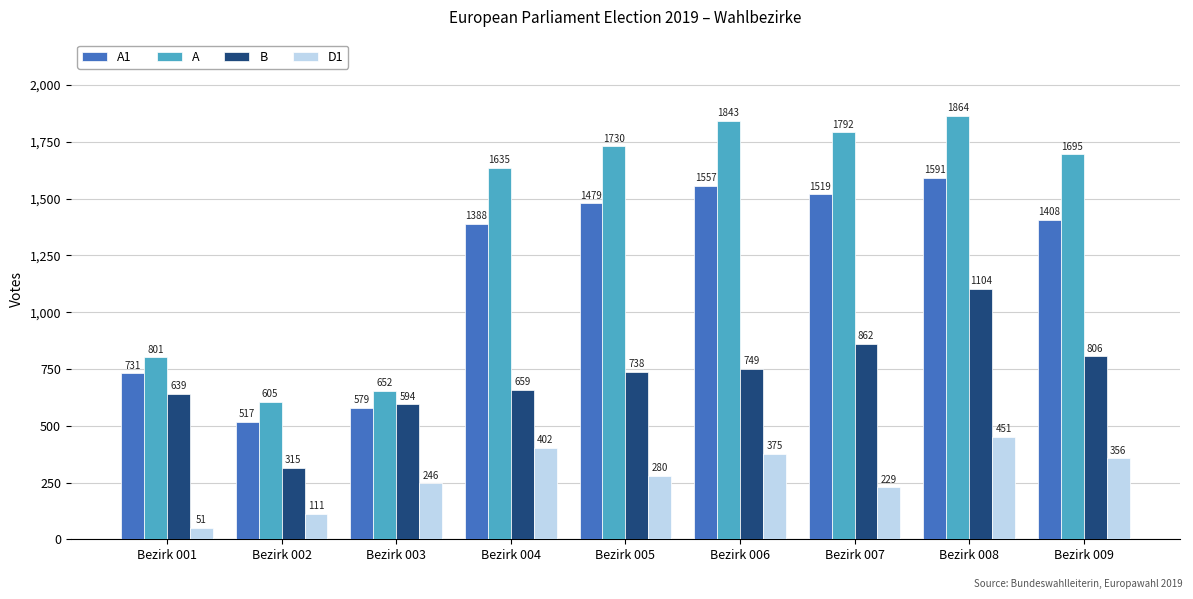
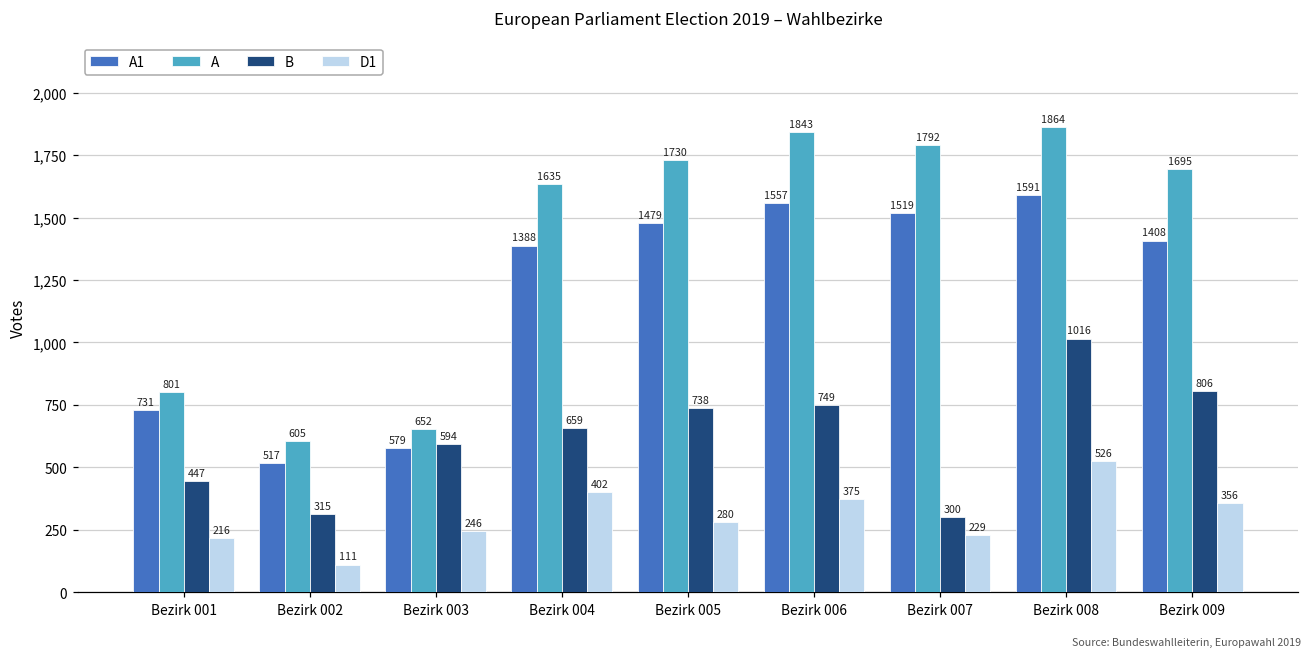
B, Bezirk 001: 639 -> 447
D1, Bezirk 001: 51 -> 216
B, Bezirk 007: 862 -> 300
B, Bezirk 008: 1104 -> 1016
D1, Bezirk 008: 451 -> 526
